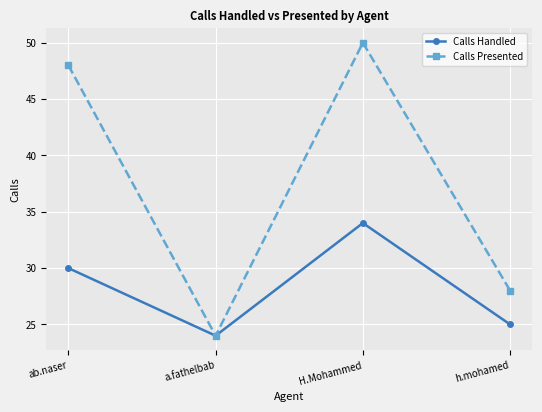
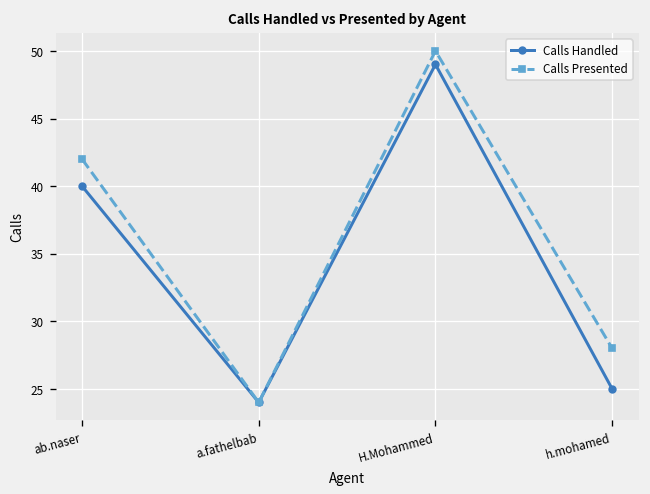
Calls Handled, ab.naser: 30 -> 40
Calls Presented, ab.naser: 48 -> 42
Calls Handled, H.Mohammed: 34 -> 49
